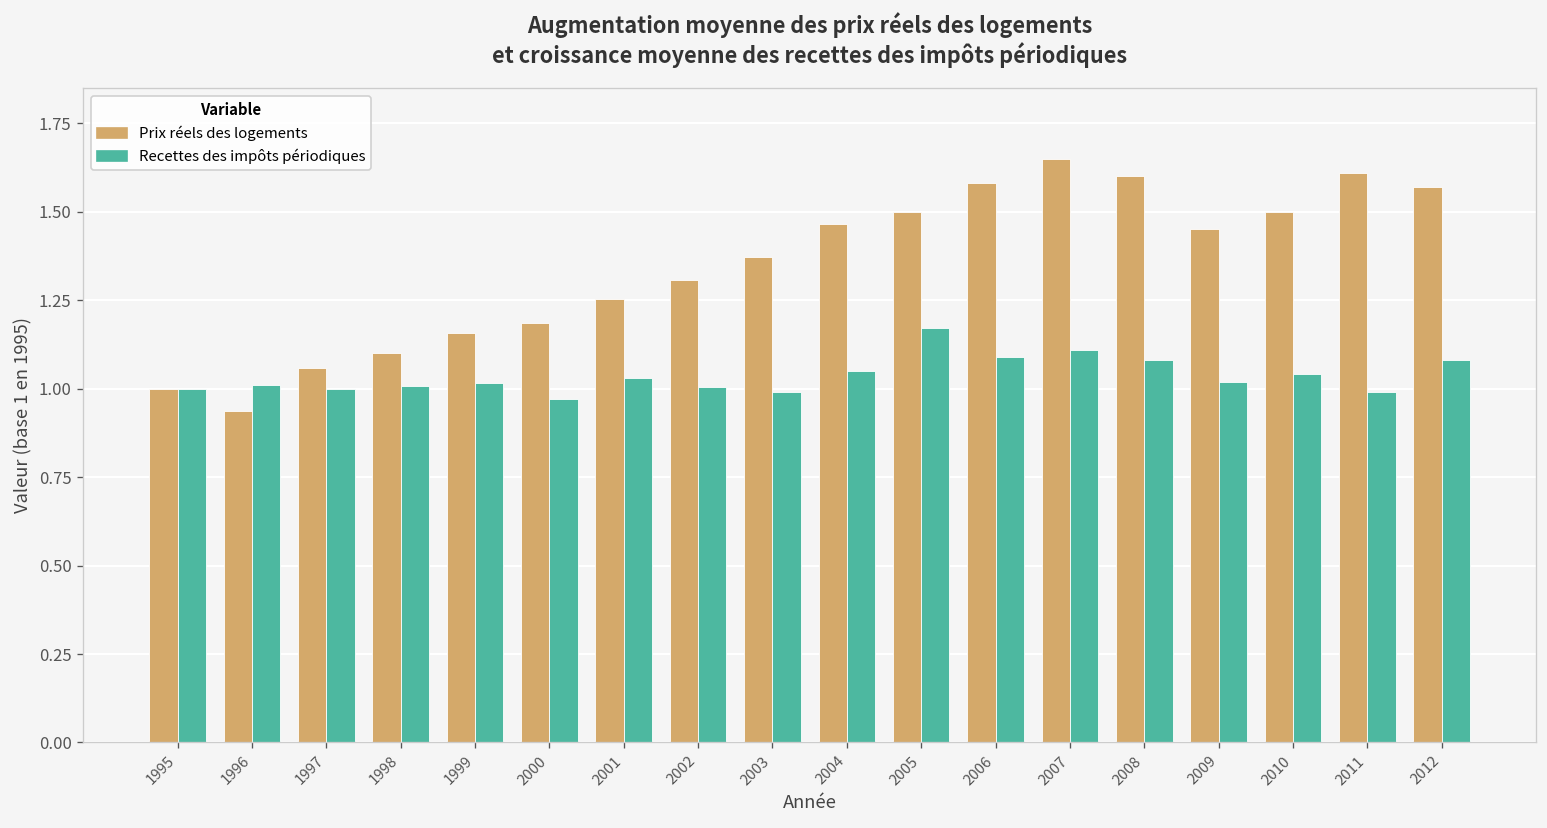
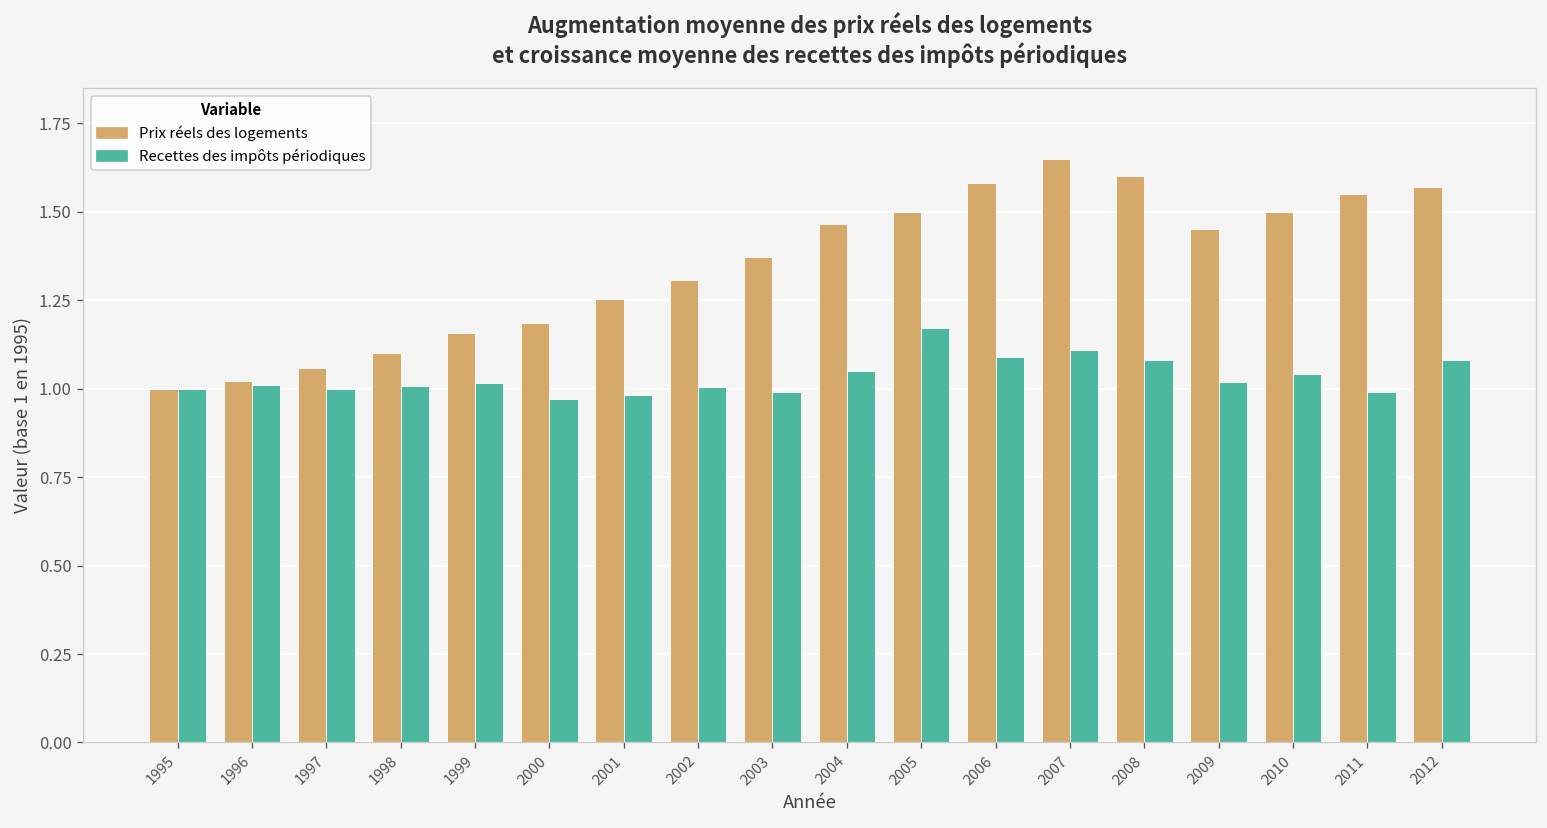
Prix réels des logements, 1996: 0.94 -> 1.02
Recettes des impôts périodiques, 2001: 1.03 -> 0.98
Prix réels des logements, 2011: 1.61 -> 1.55
